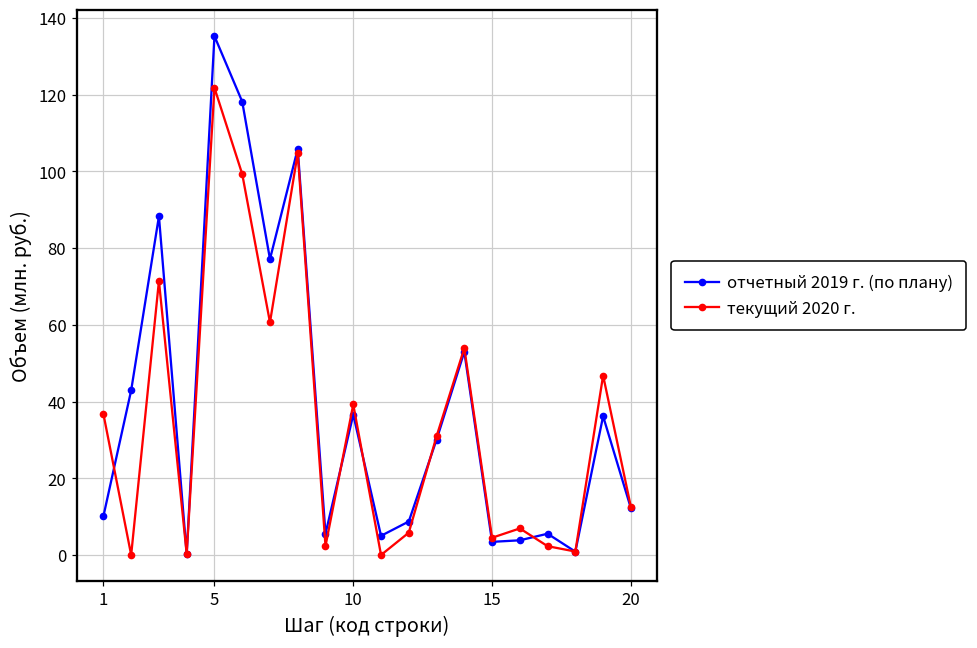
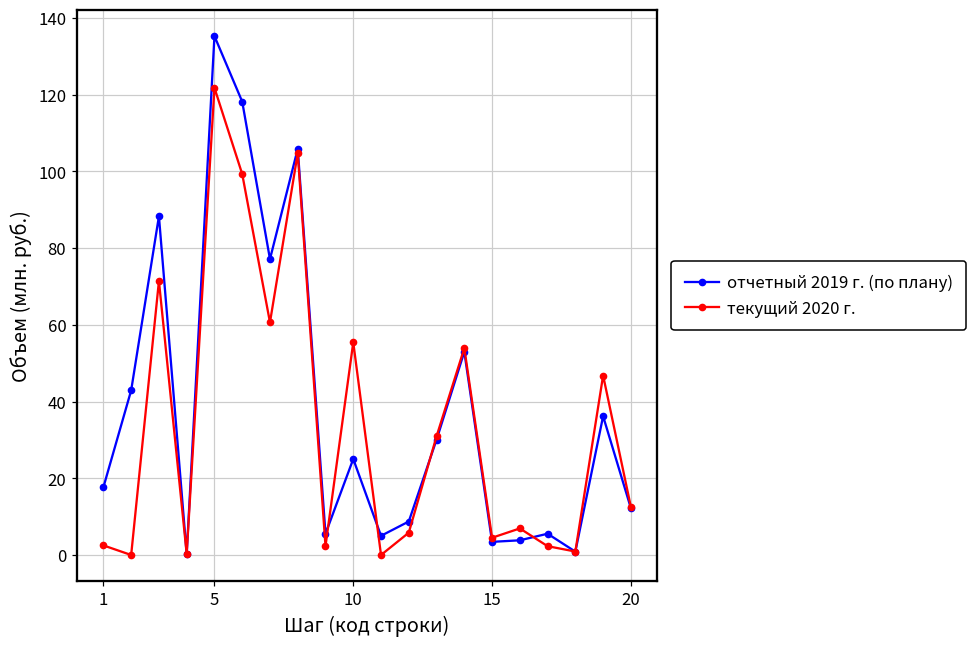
отчетный 2019 г. (по плану), 1: 10 -> 18
текущий 2020 г., 1: 37 -> 3
отчетный 2019 г. (по плану), 10: 37 -> 25
текущий 2020 г., 10: 39 -> 55
